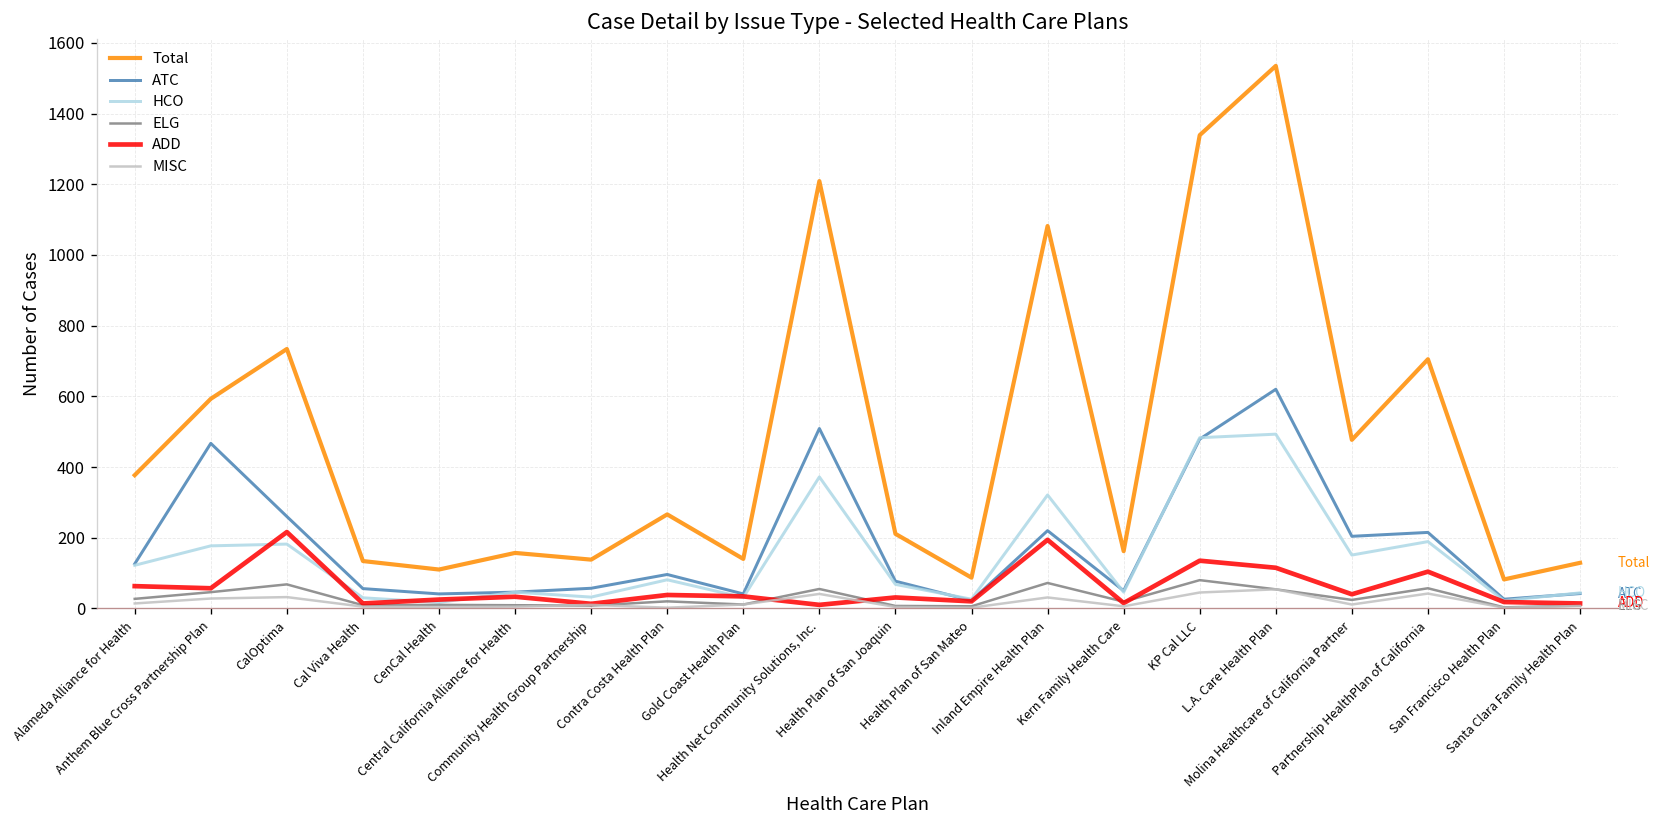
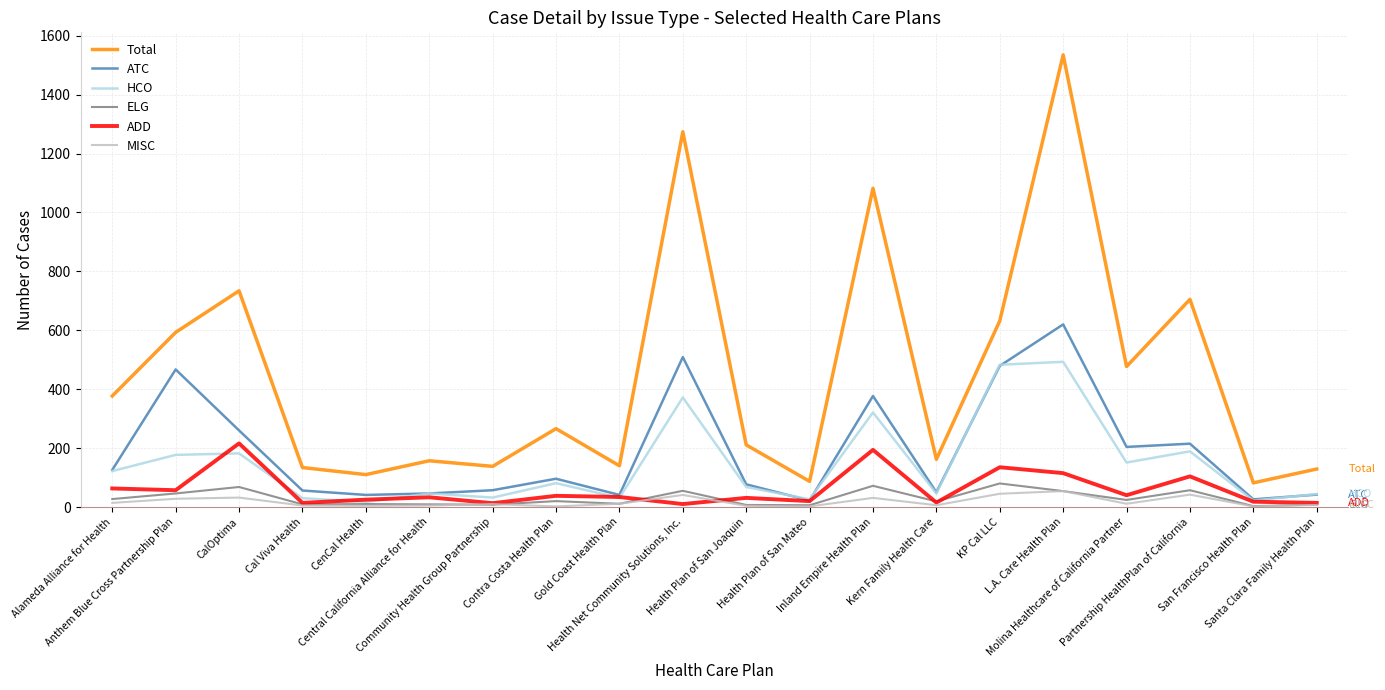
Total, Health Net Community Solutions, Inc.: 1210 -> 1270
ATC, Inland Empire Health Plan: 220 -> 380
Total, KP Cal LLC: 1340 -> 630
